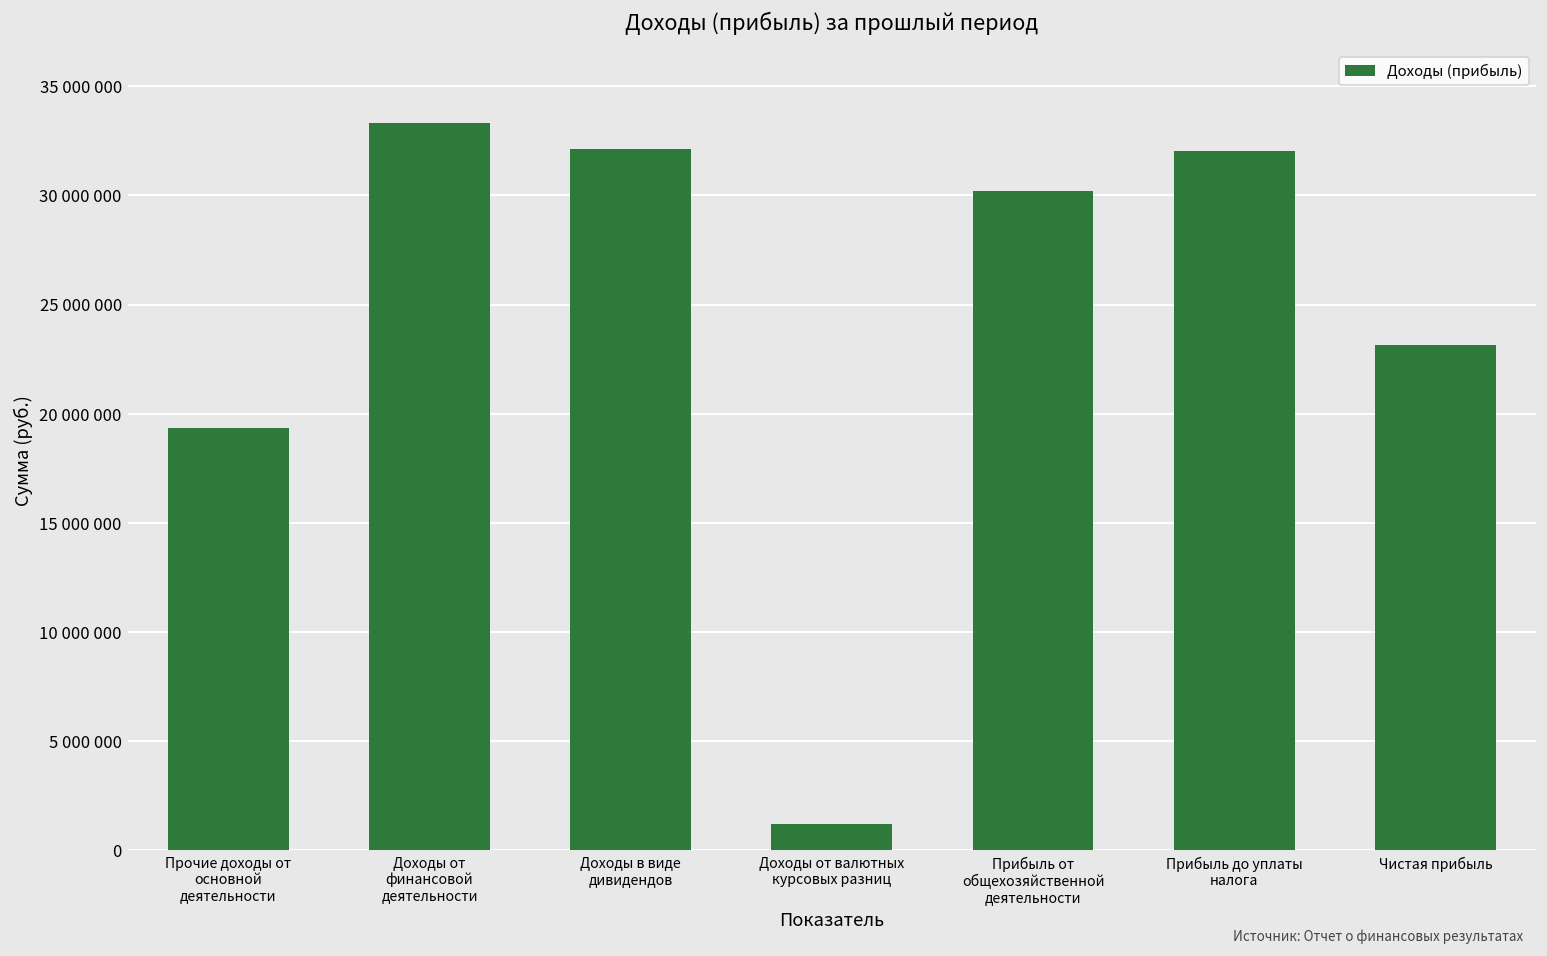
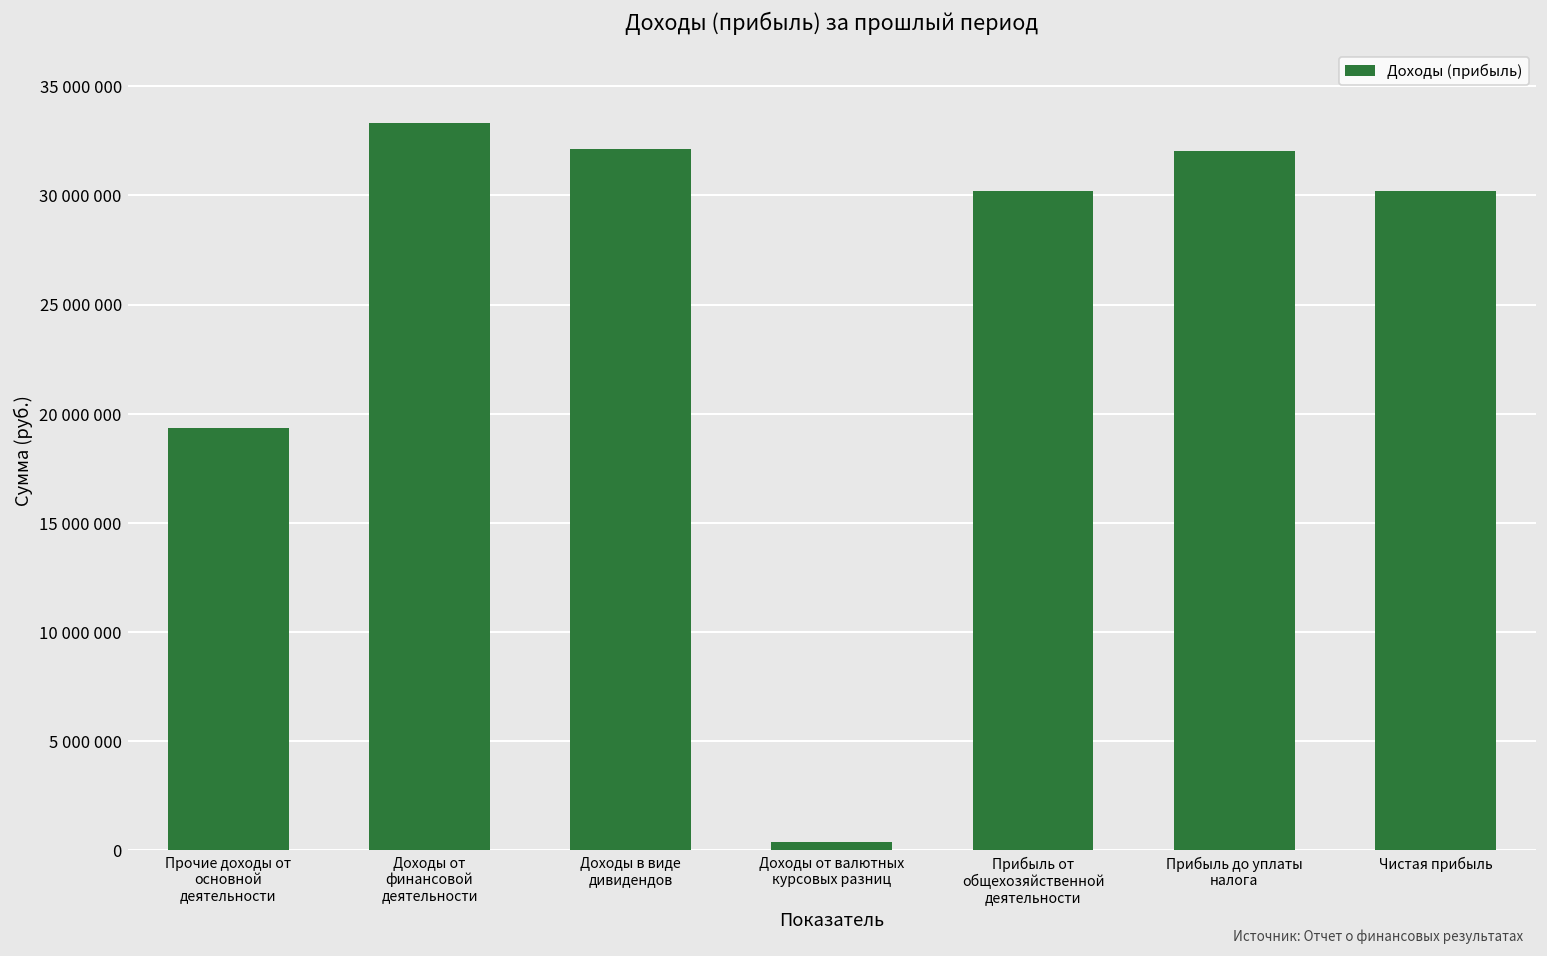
Доходы от валютных курсовых разниц: 1200000 -> 400000
Чистая прибыль: 23100000 -> 30200000
